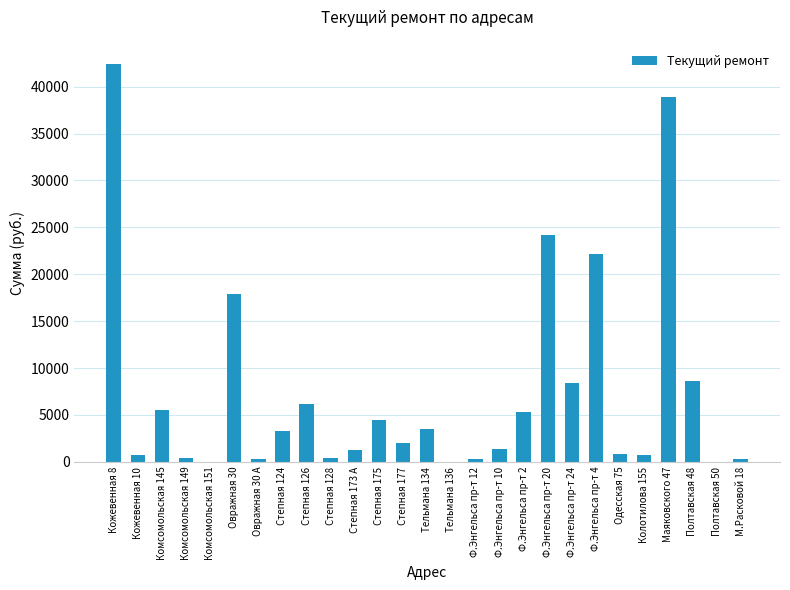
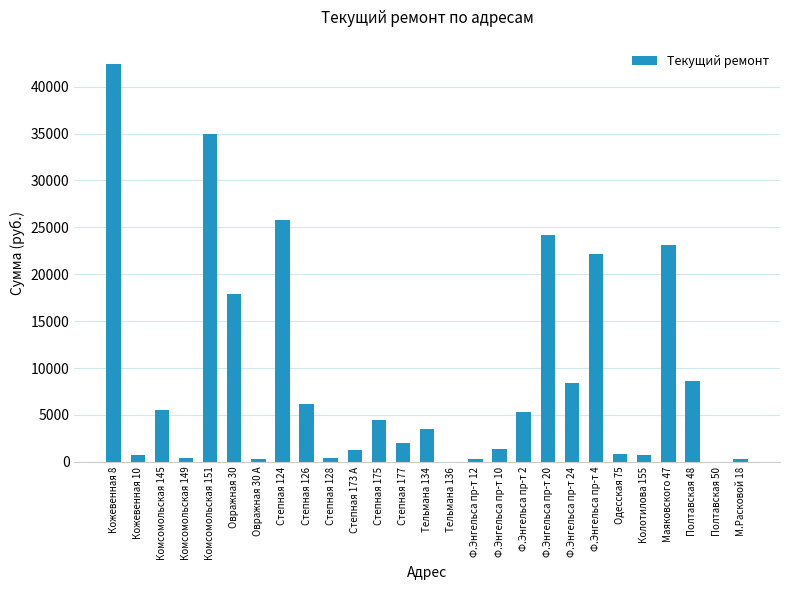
Комсомольская 151: 0 -> 35000
Степная 124: 3000 -> 26000
Маяковского 47: 39000 -> 23000
